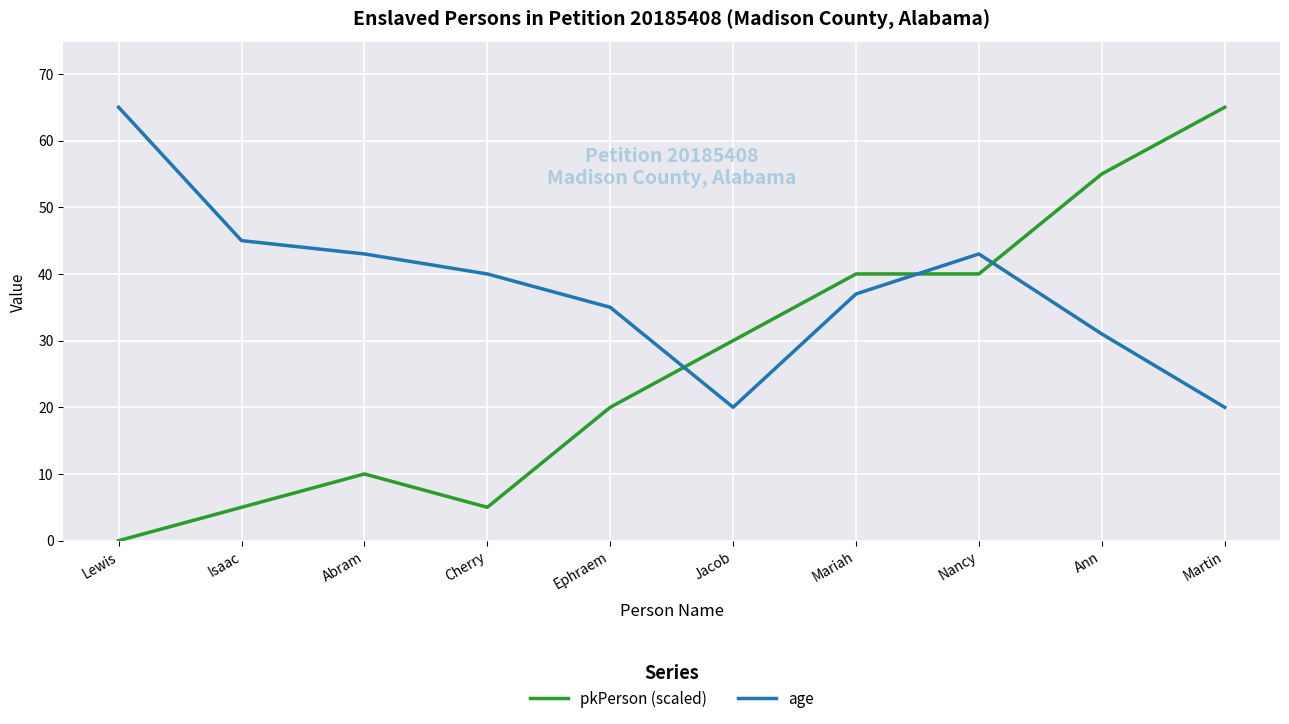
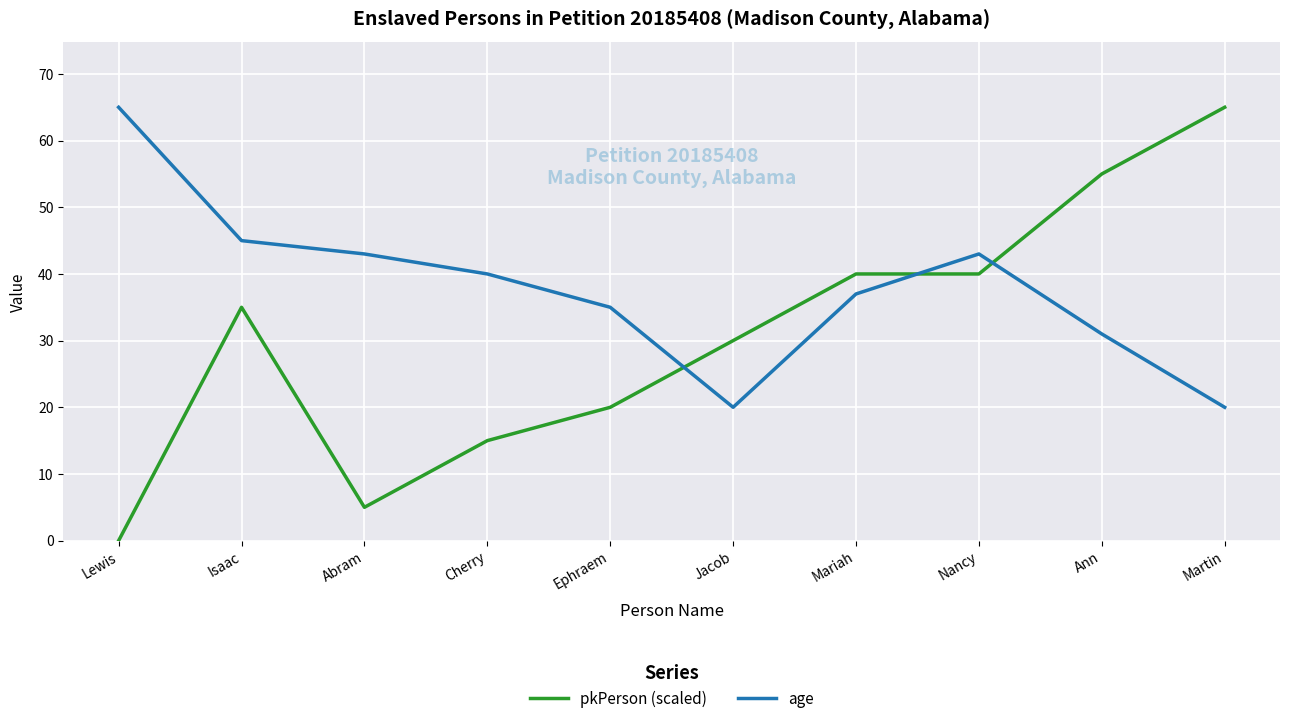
pkPerson (scaled), Isaac: 5 -> 35
pkPerson (scaled), Abram: 10 -> 5
pkPerson (scaled), Cherry: 5 -> 15
